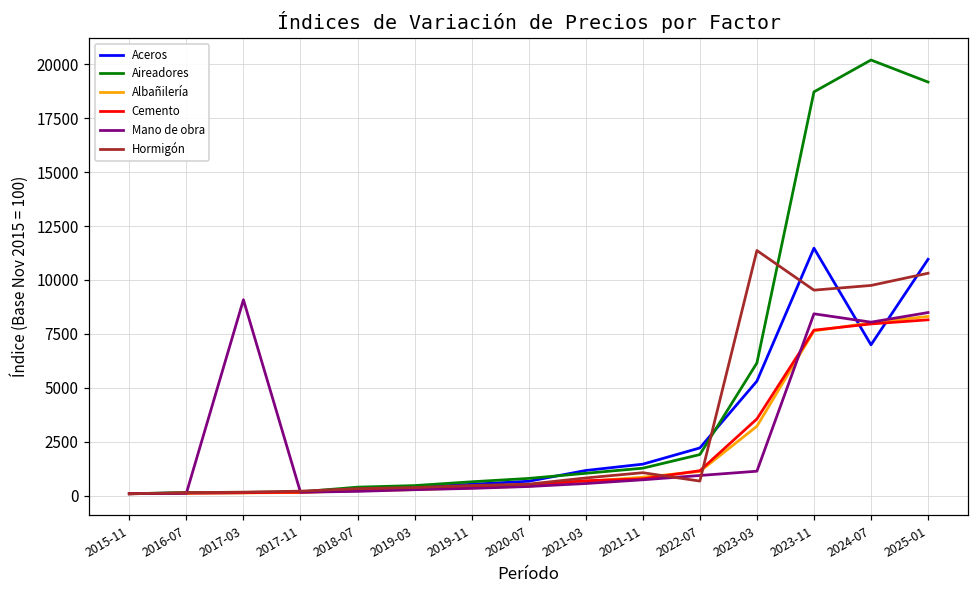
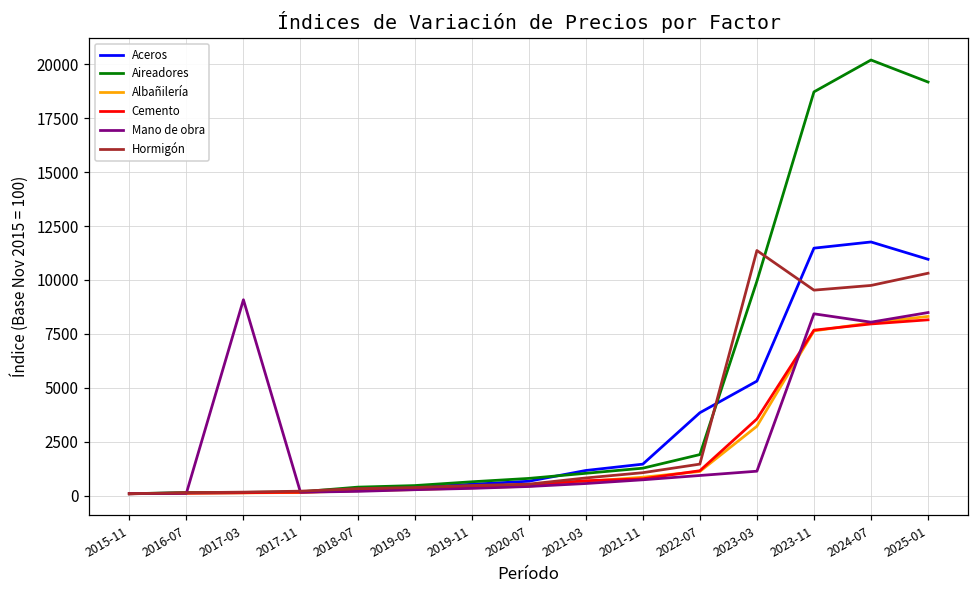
Aceros, 2022-07: 2200 -> 3900
Hormigón, 2022-07: 700 -> 1500
Aireadores, 2023-03: 6200 -> 9900
Aceros, 2024-07: 7000 -> 11800
